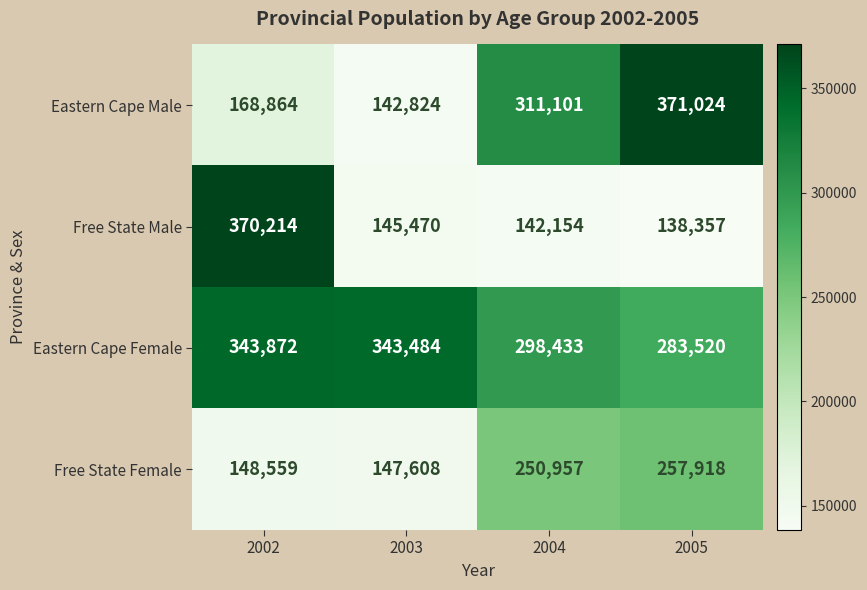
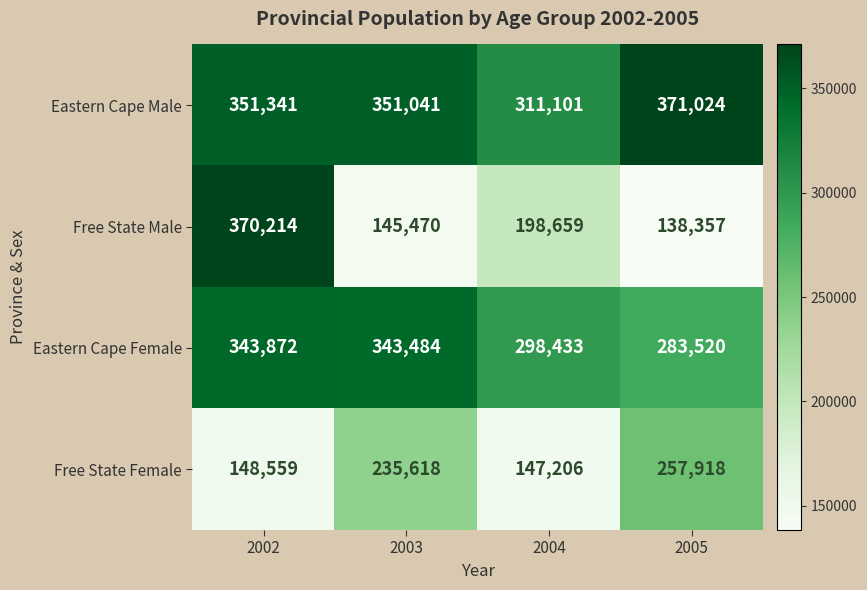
Eastern Cape Male, 2002: 168,864 -> 351,341
Eastern Cape Male, 2003: 142,824 -> 351,041
Free State Male, 2004: 142,154 -> 198,659
Free State Female, 2003: 147,608 -> 235,618
Free State Female, 2004: 250,957 -> 147,206
